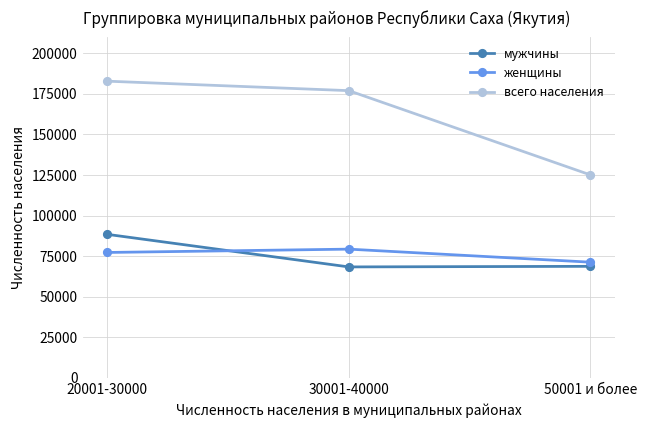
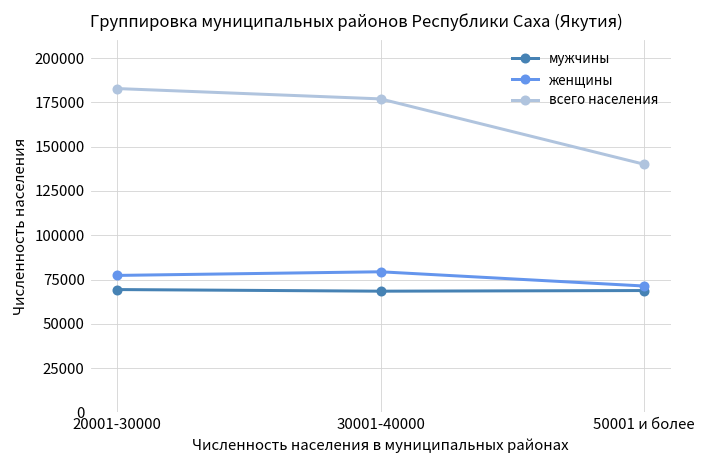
мужчины, 20001-30000: 88000 -> 69000
всего населения, 50001 и более: 125000 -> 140000
